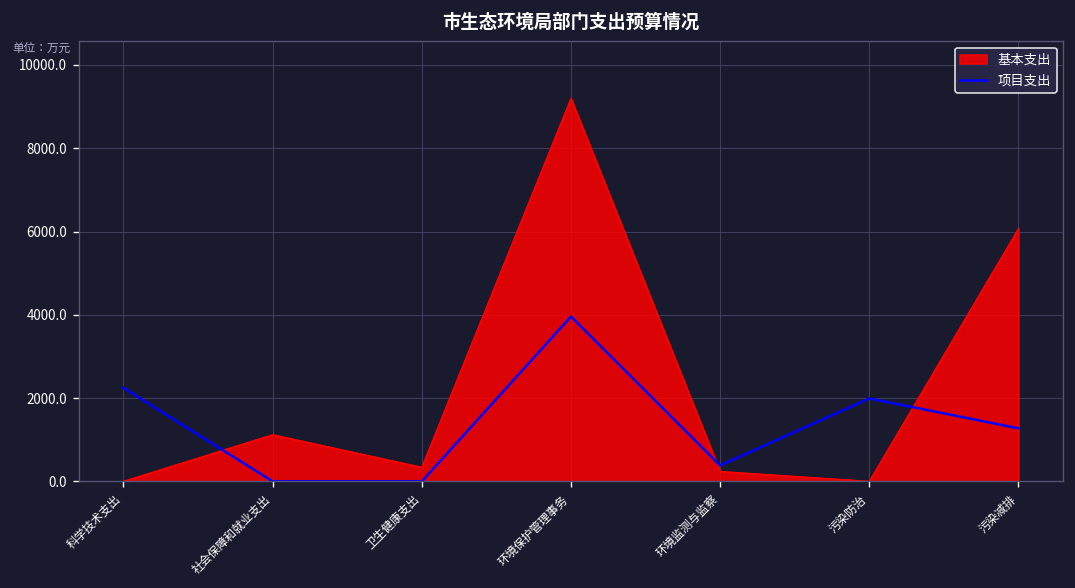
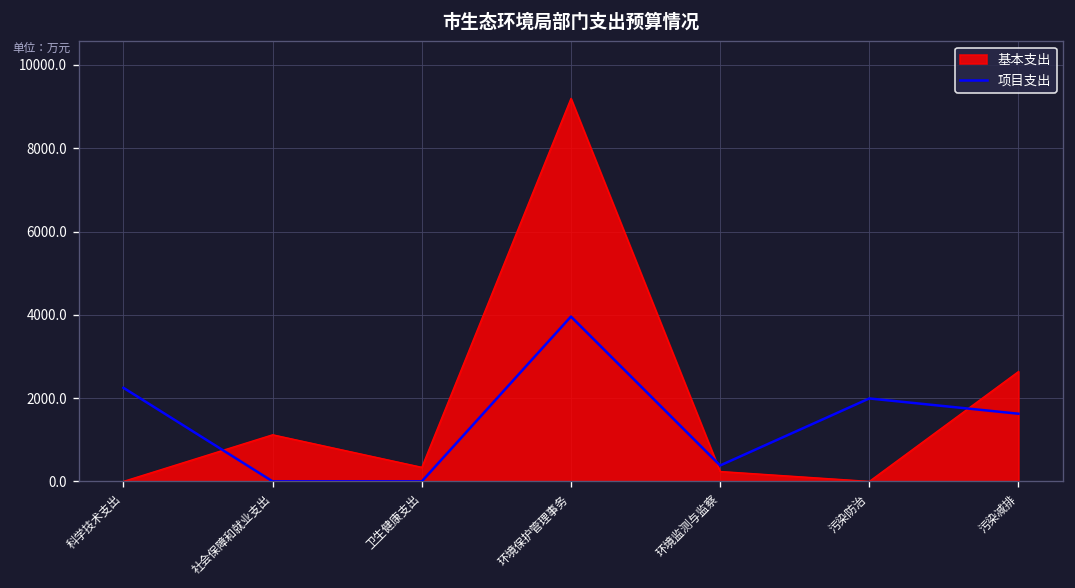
基本支出, 污染减排: 6100 -> 2600
项目支出, 污染减排: 1300 -> 1600
